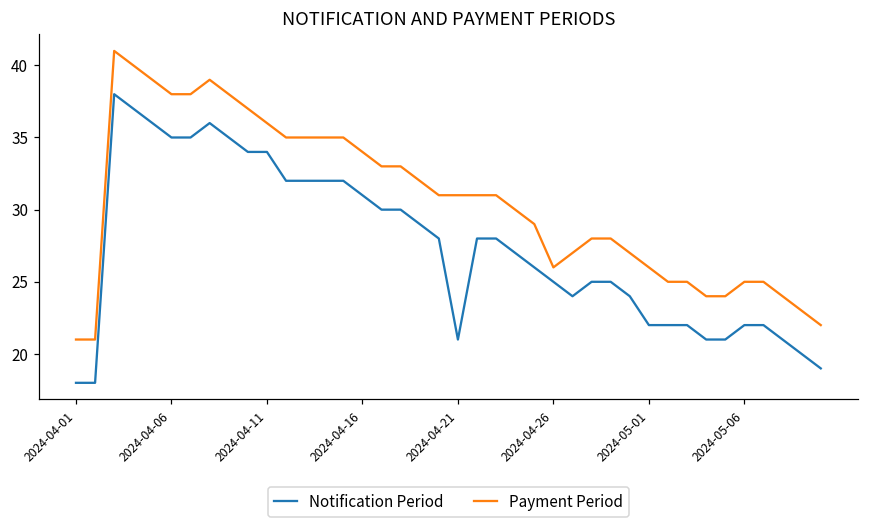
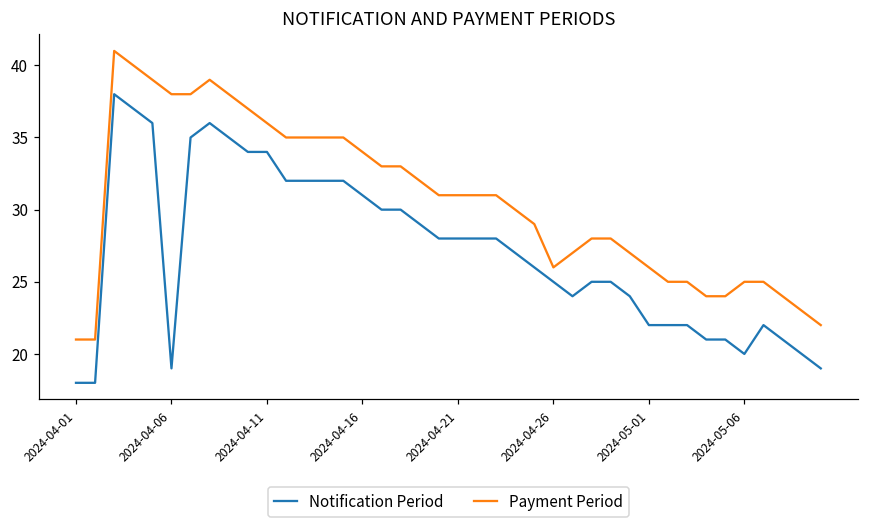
Notification Period, 2024-04-06: 35 -> 19
Notification Period, 2024-04-21: 21 -> 28
Notification Period, 2024-05-06: 22 -> 20
